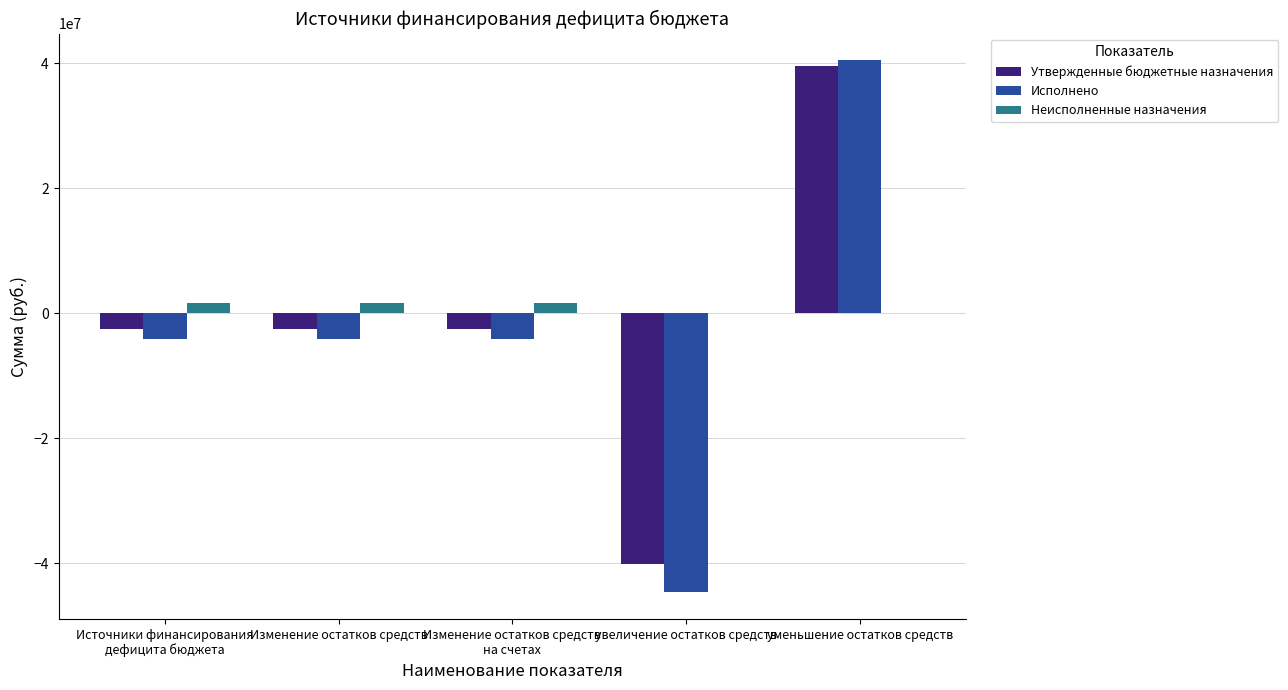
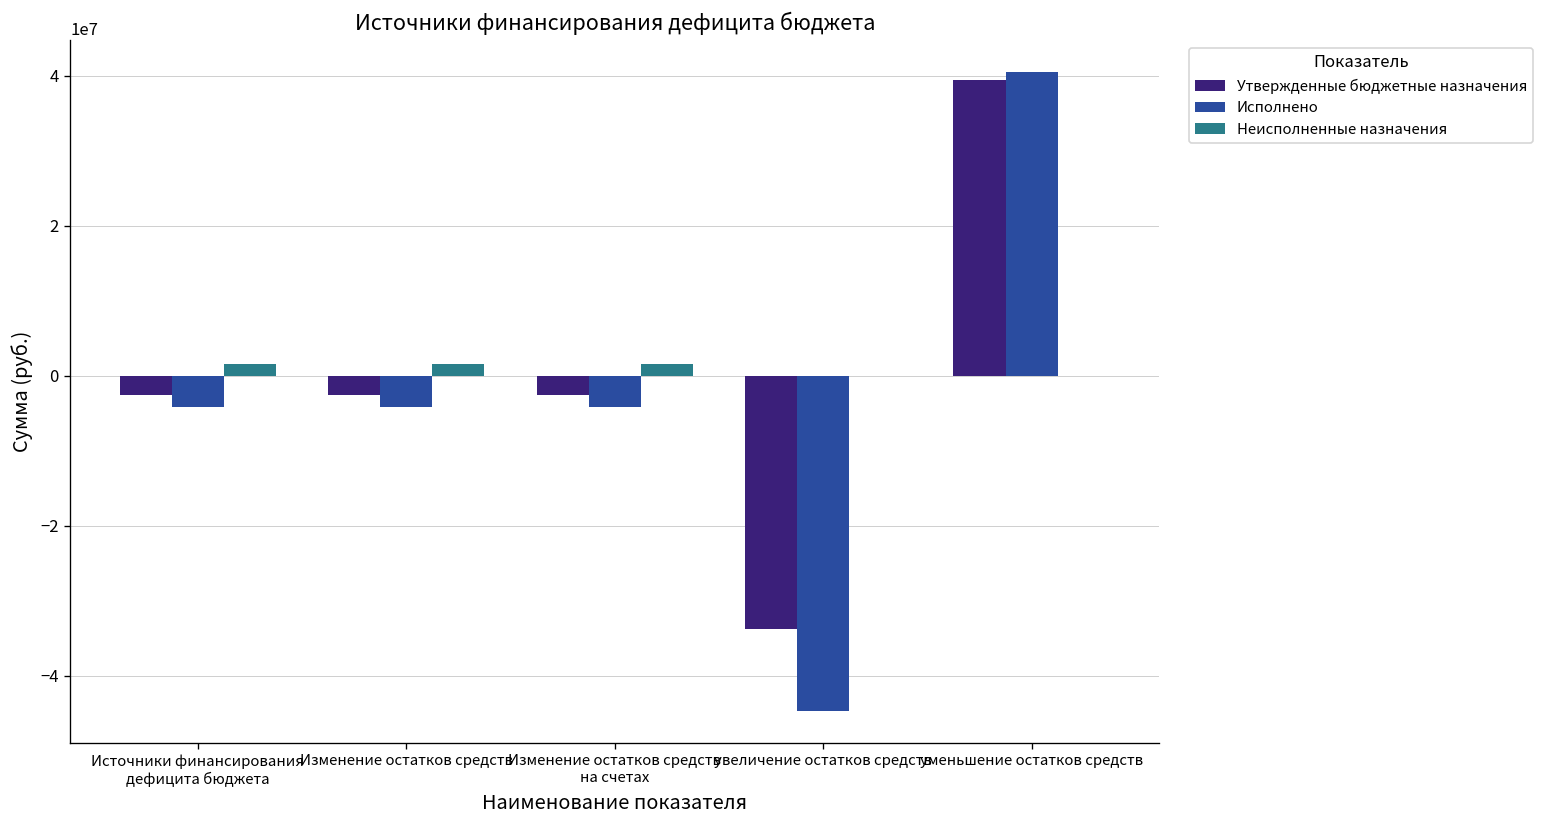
Утвержденные бюджетные назначения, увеличение остатков средств: -40000000 -> -34000000
